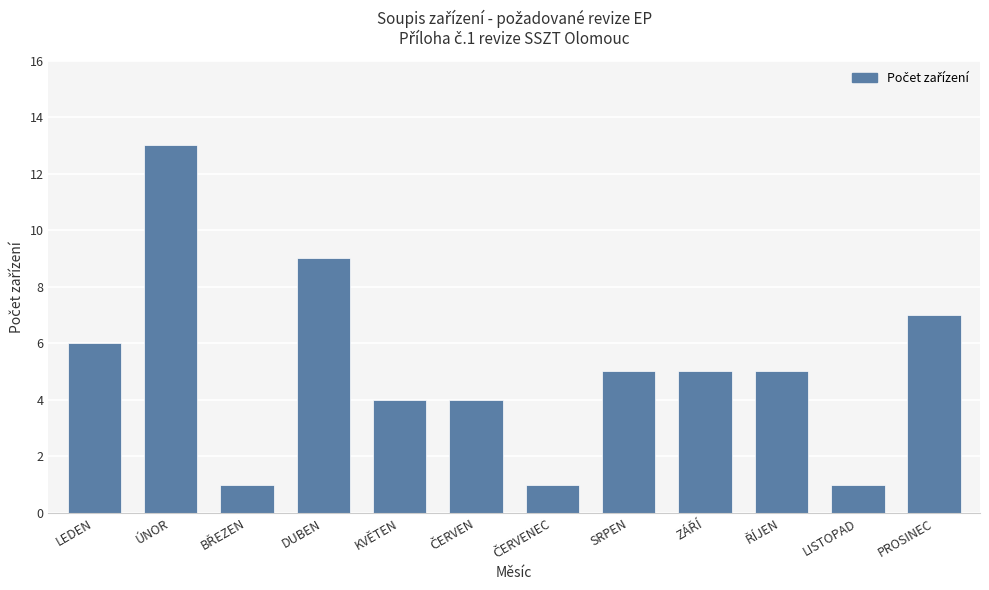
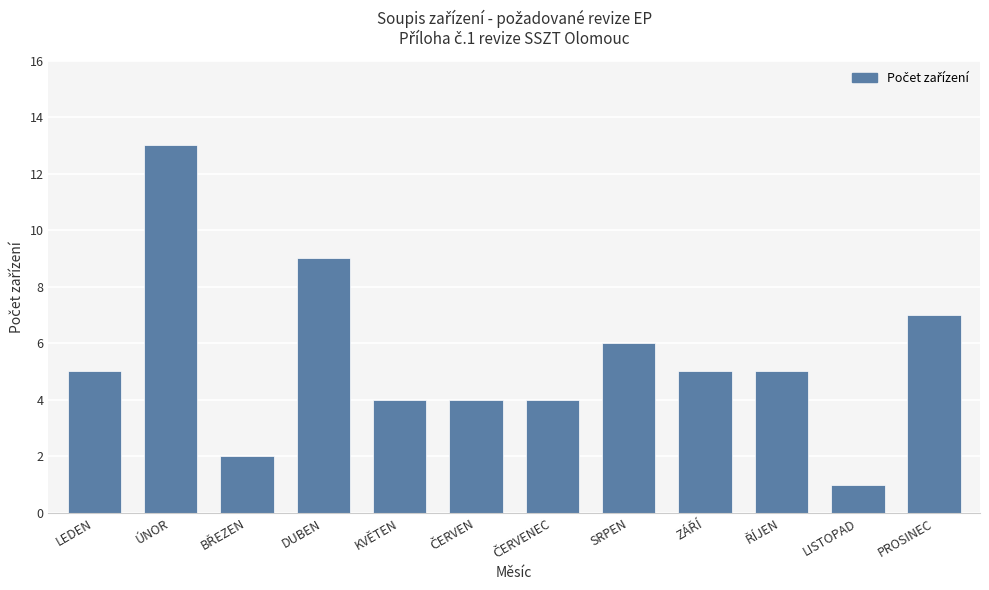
LEDEN: 6 -> 5
BŘEZEN: 1 -> 2
ČERVENEC: 1 -> 4
SRPEN: 5 -> 6
